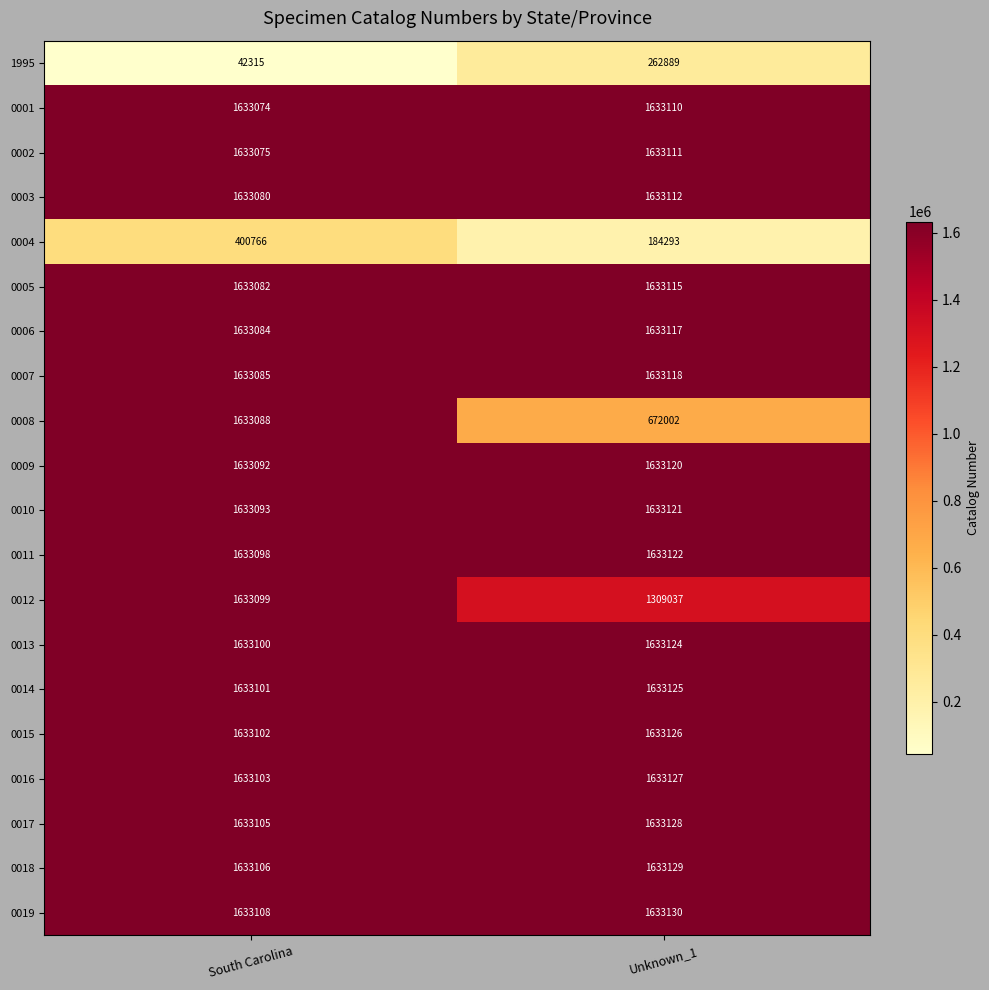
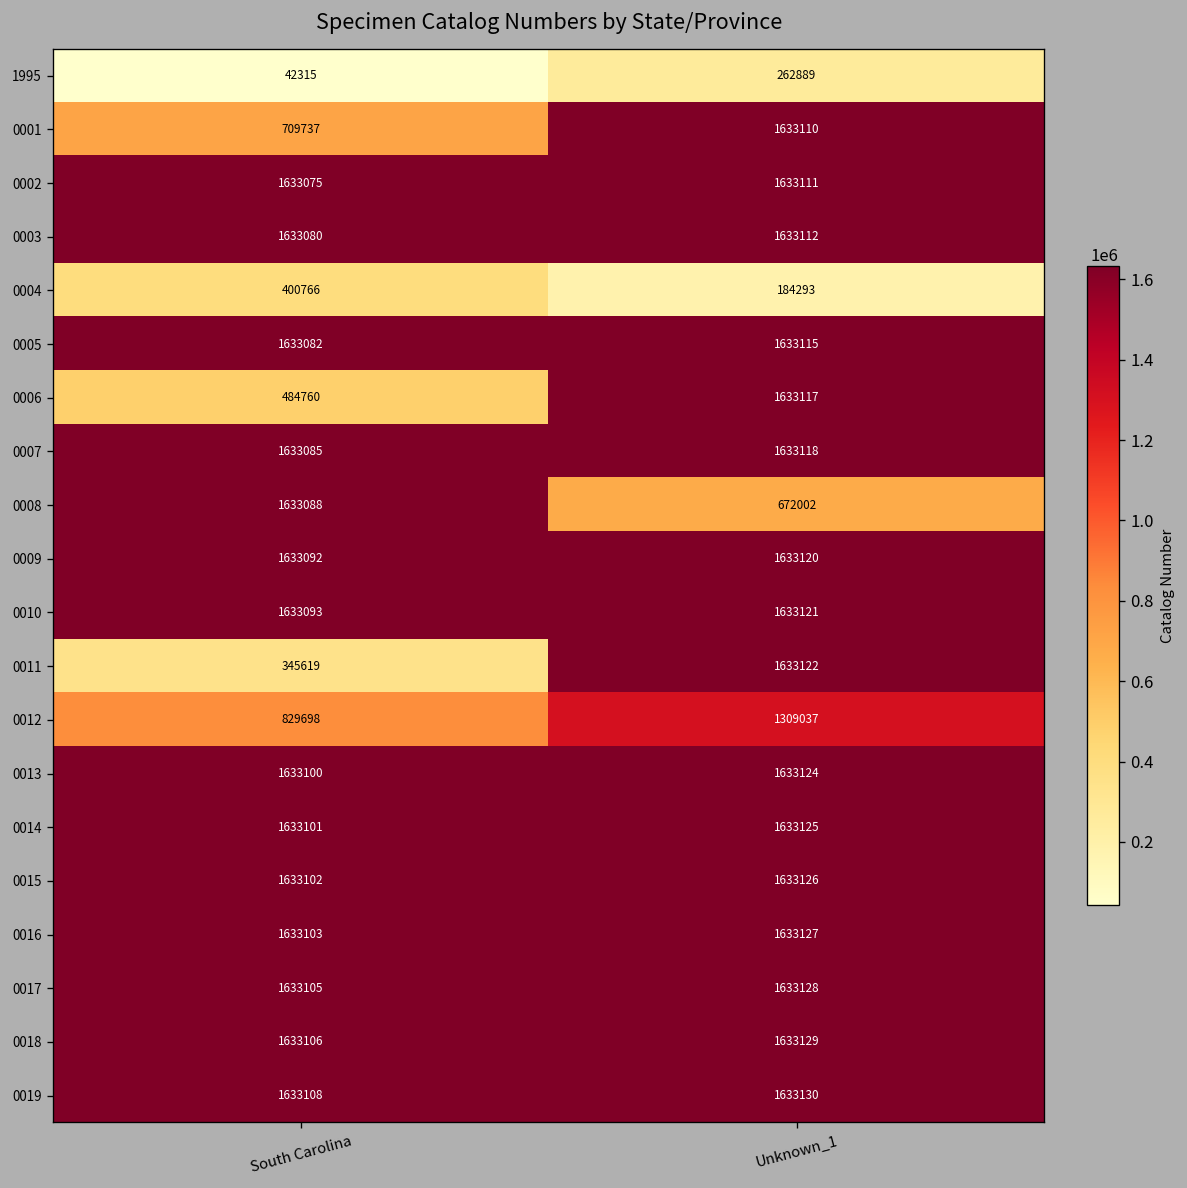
0001, South Carolina: 1633074 -> 709737
0006, South Carolina: 1633084 -> 484760
0011, South Carolina: 1633098 -> 345619
0012, South Carolina: 1633099 -> 829698
